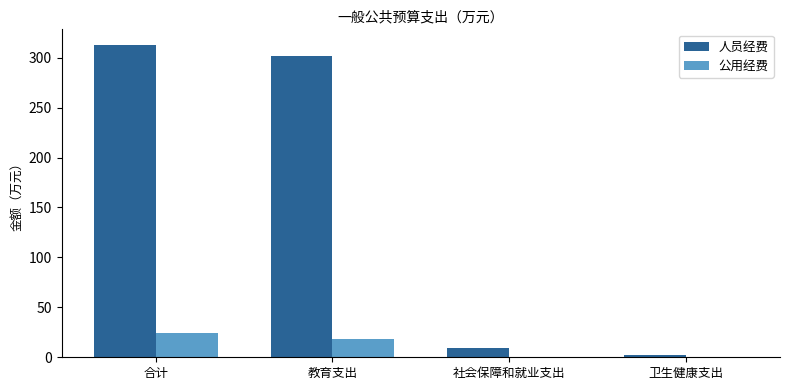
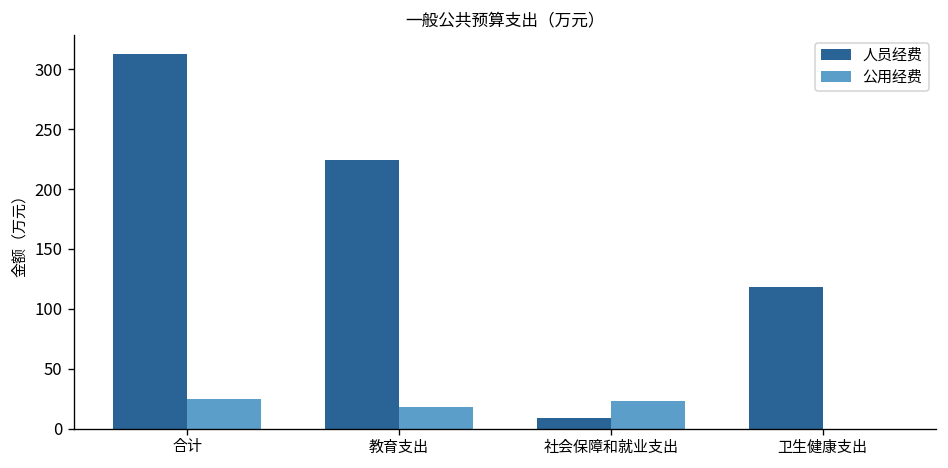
人员经费, 教育支出: 300 -> 220
公用经费, 社会保障和就业支出: 0 -> 20
人员经费, 卫生健康支出: 0 -> 120
